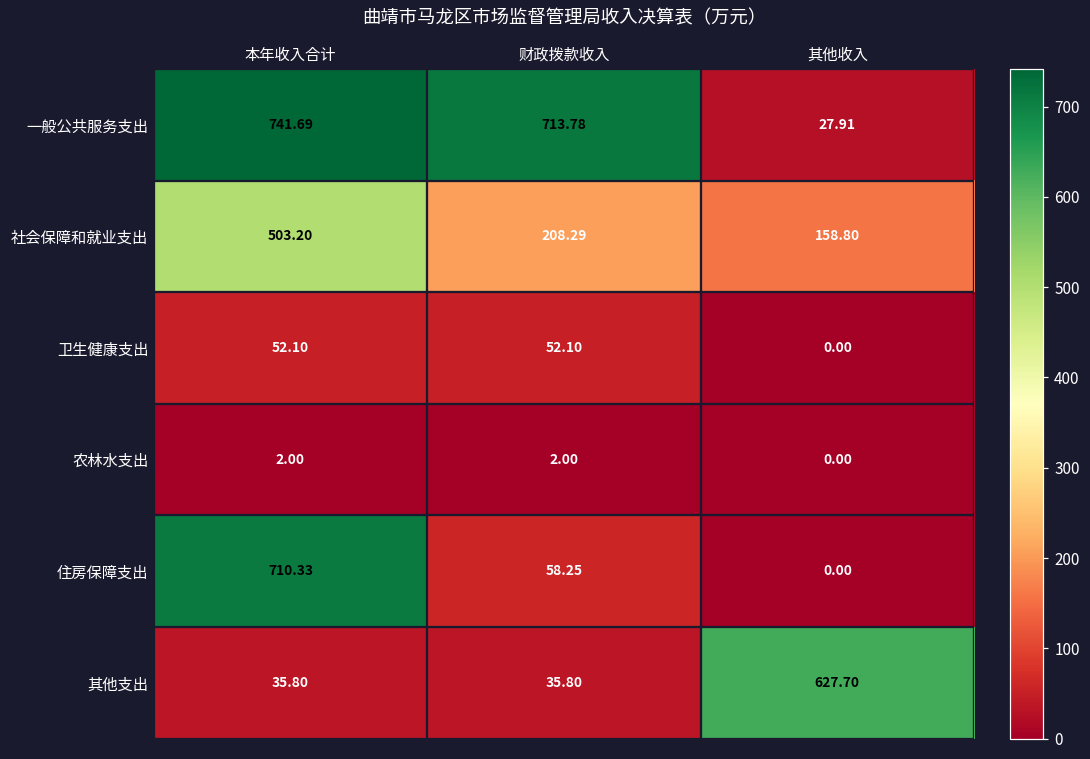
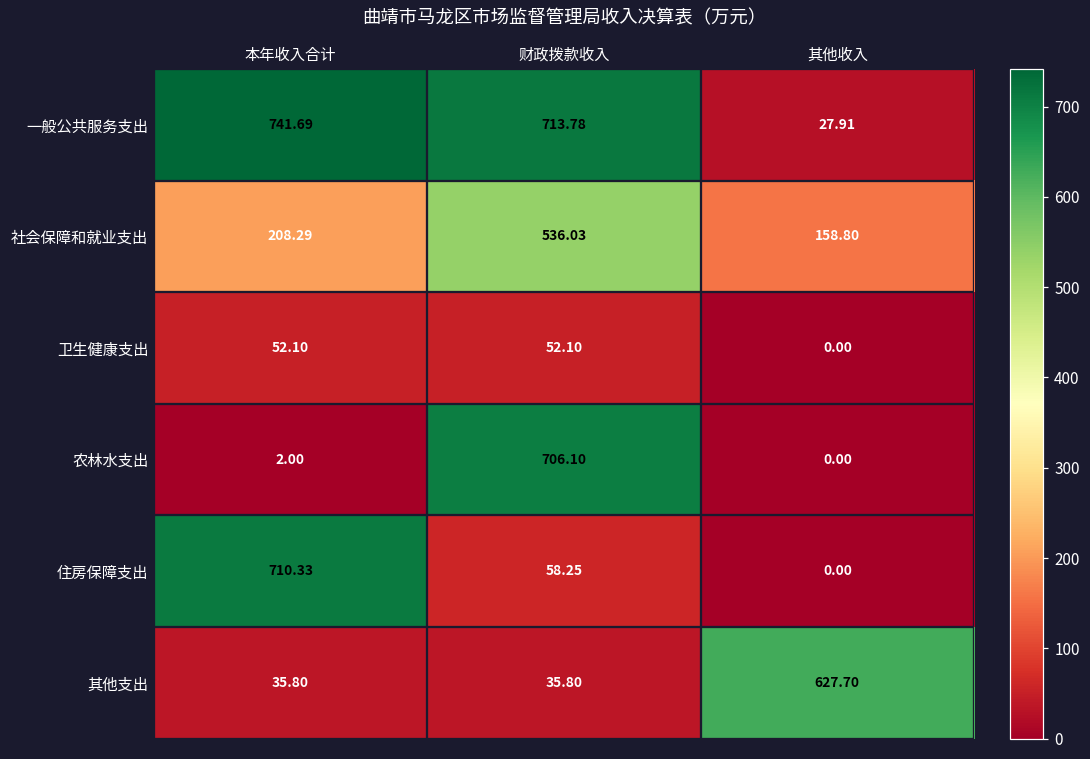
社会保障和就业支出, 本年收入合计: 503.20 -> 208.29
社会保障和就业支出, 财政拨款收入: 208.29 -> 536.03
农林水支出, 财政拨款收入: 2.00 -> 706.10
